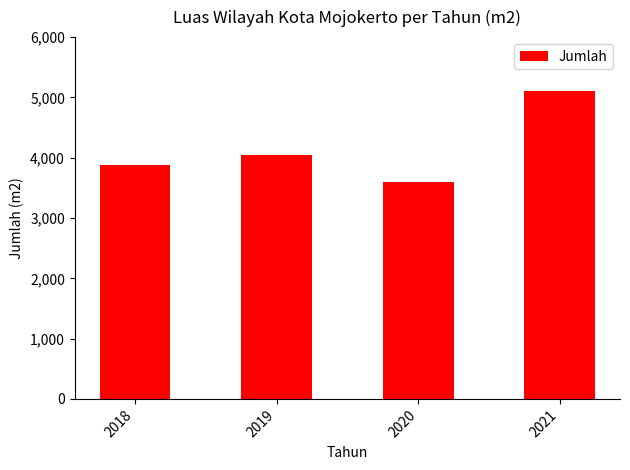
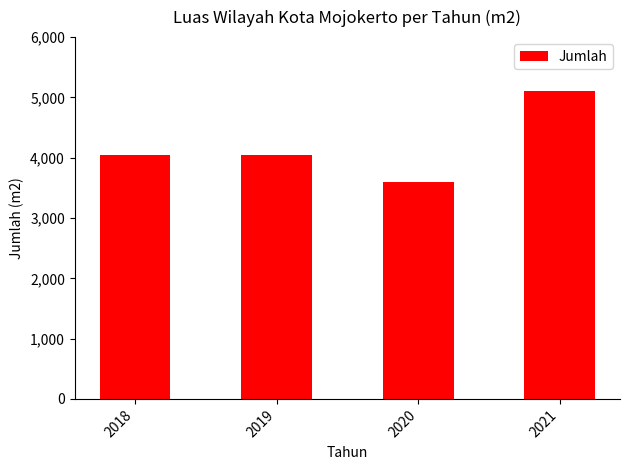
2018: 3,900 -> 4,100
